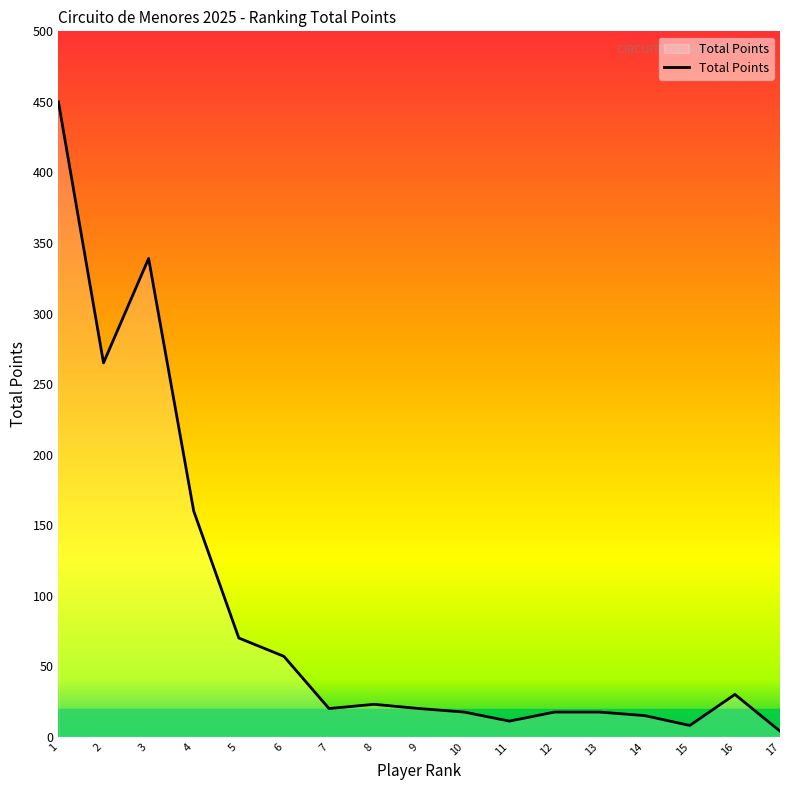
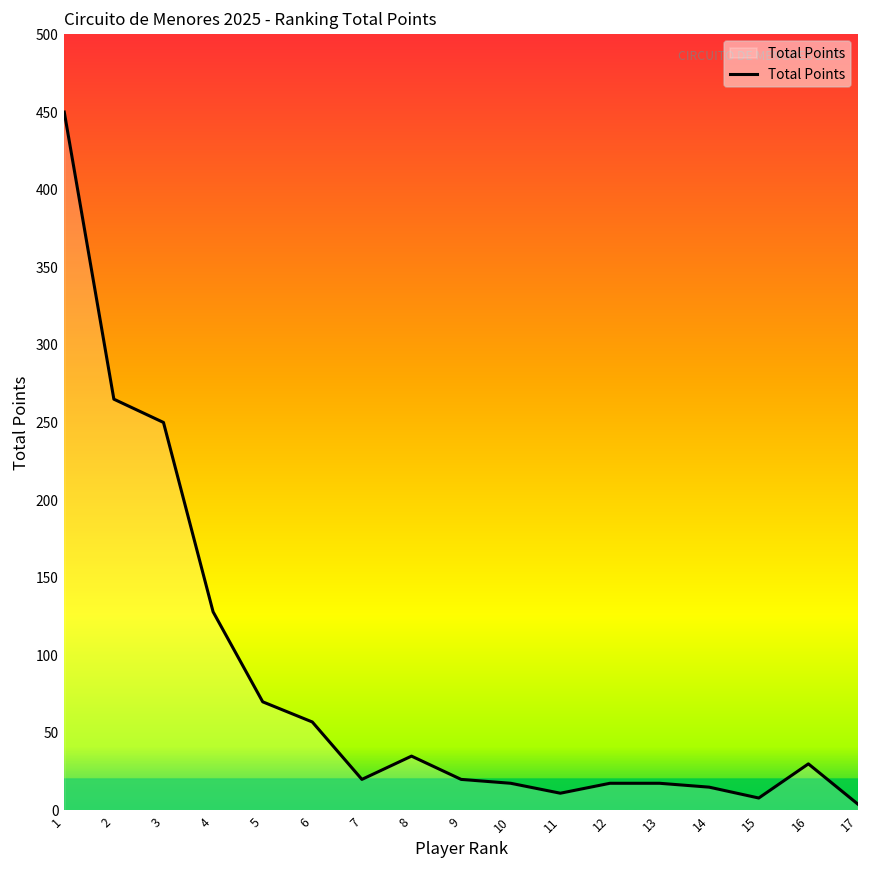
3: 339 -> 250
4: 160 -> 128
8: 23 -> 35
